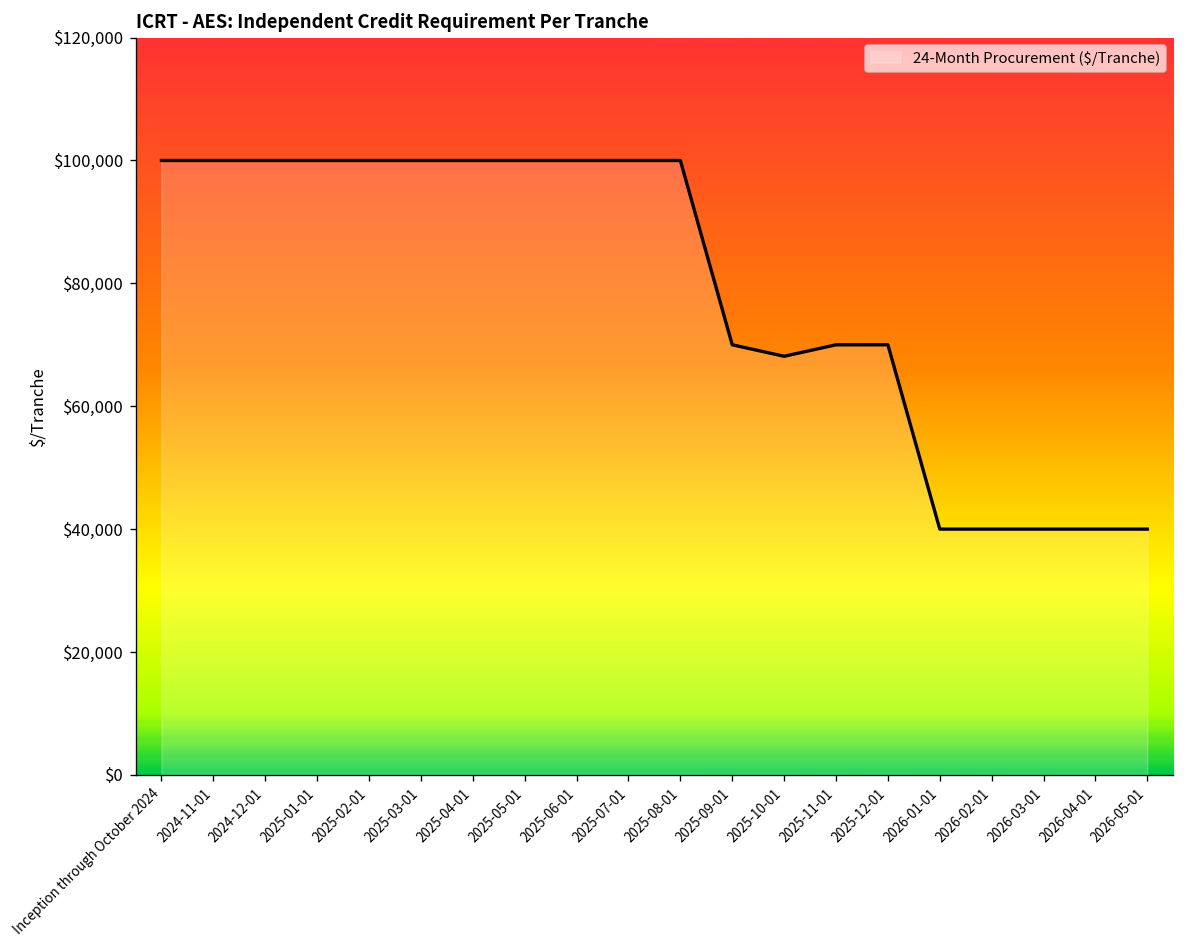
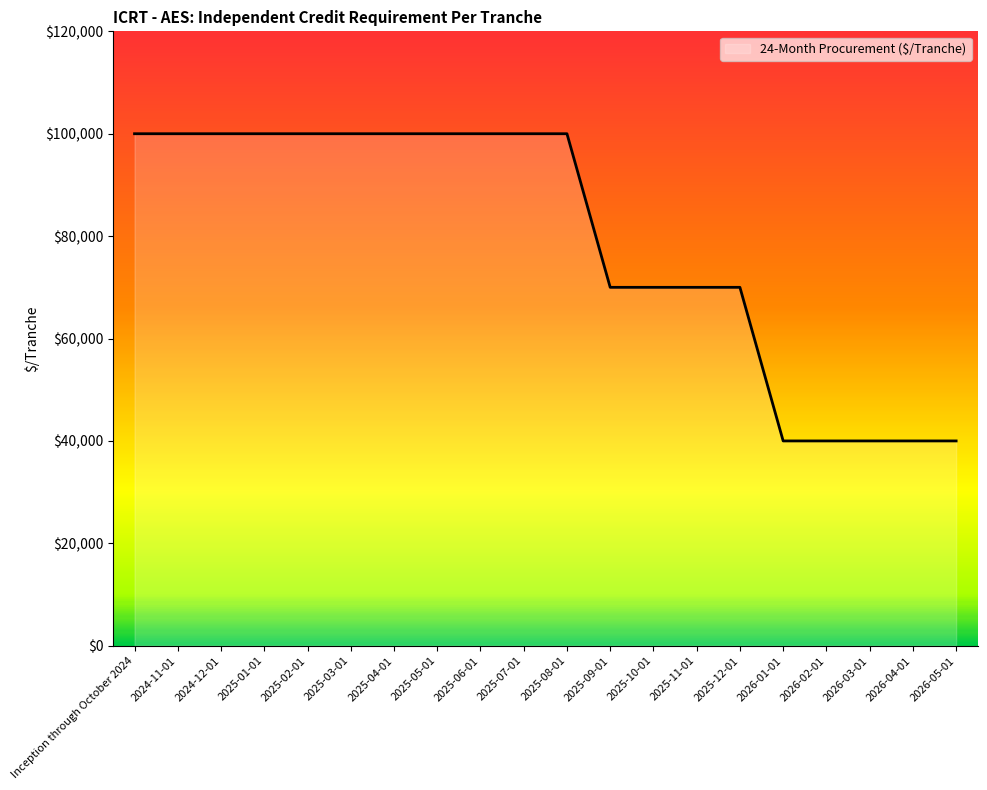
2025-10-01: $68,000 -> $70,000
